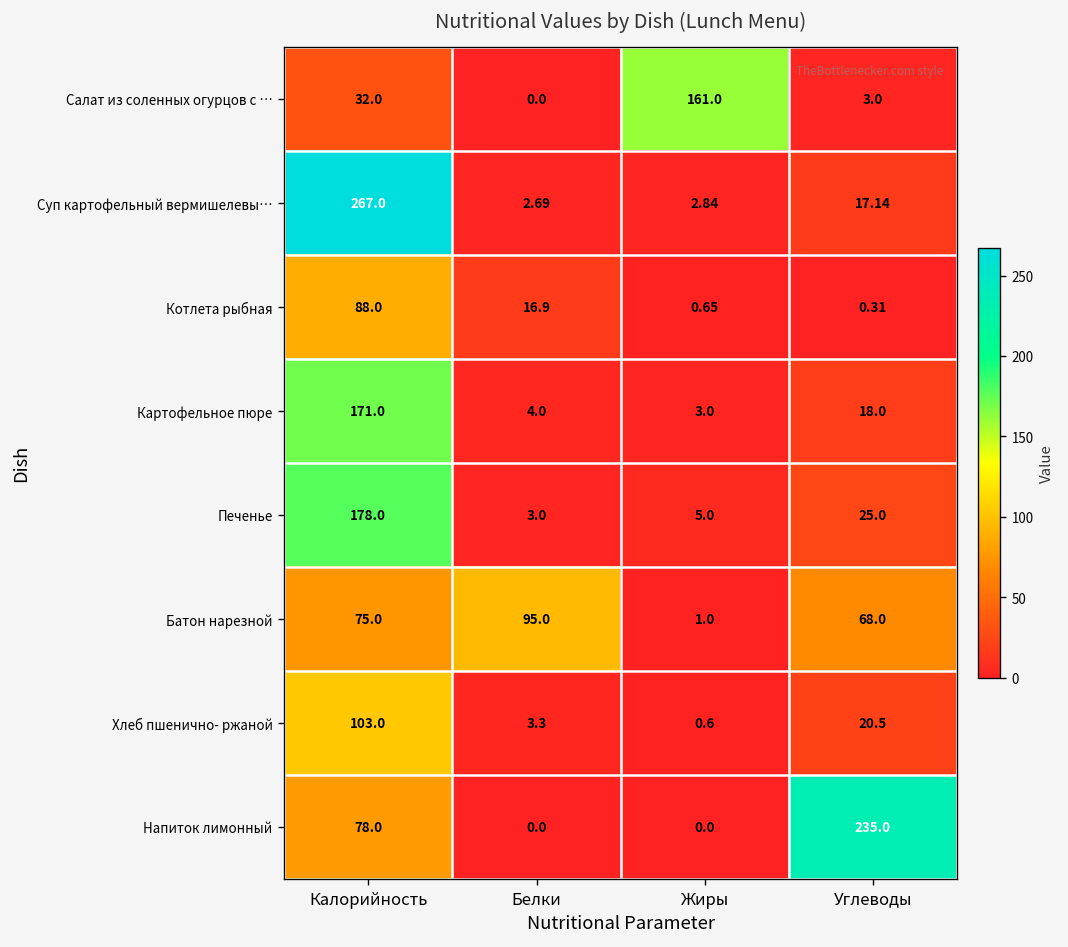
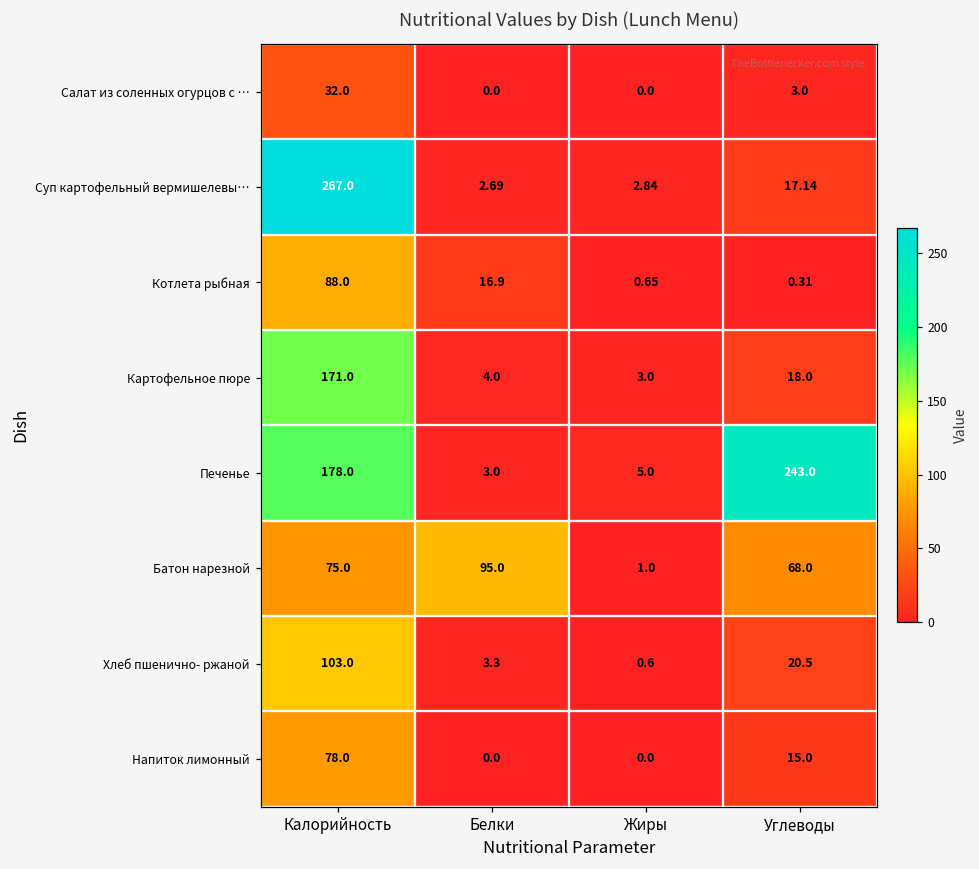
Салат из соленных огурцов с …, Жиры: 161.0 -> 0.0
Печенье, Углеводы: 25.0 -> 243.0
Напиток лимонный, Углеводы: 235.0 -> 15.0
